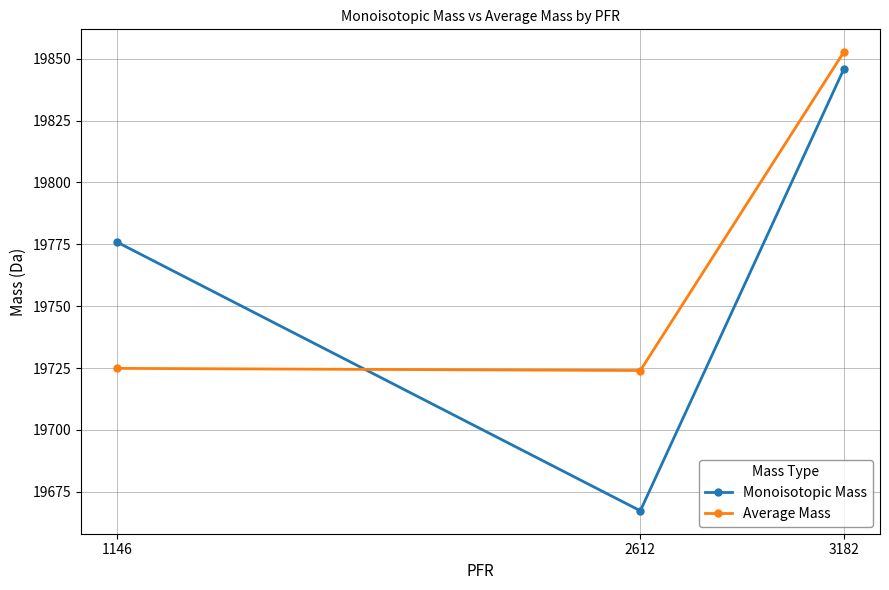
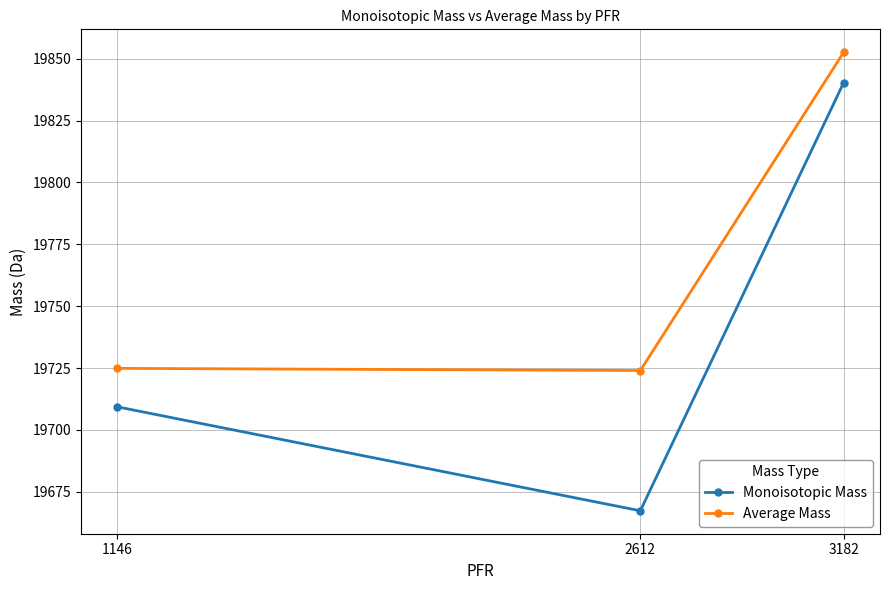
Monoisotopic Mass, 1146: 19776 -> 19709
Monoisotopic Mass, 3182: 19846 -> 19840
